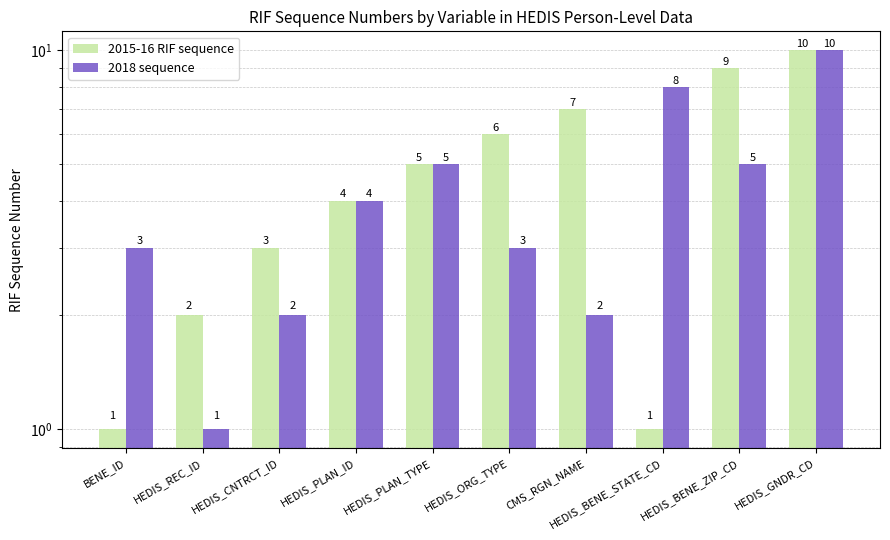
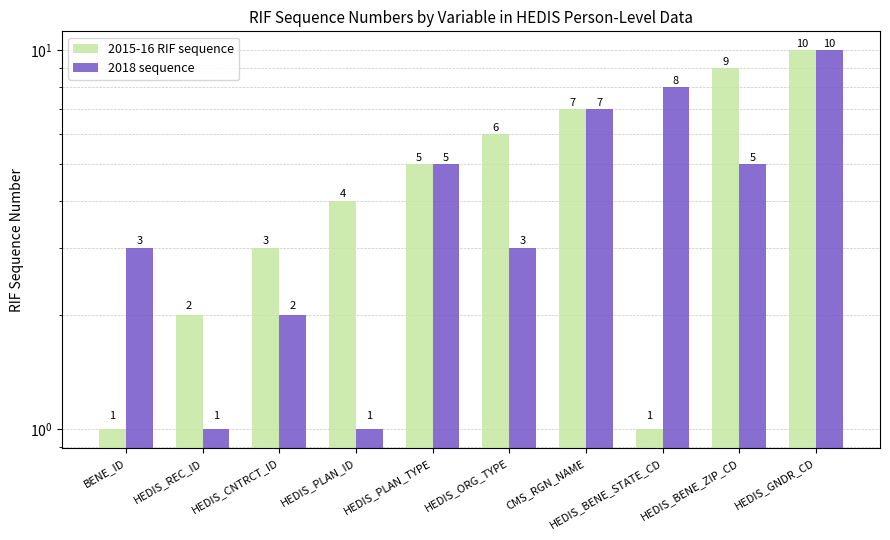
2018 sequence, HEDIS_PLAN_ID: 4 -> 1
2018 sequence, CMS_RGN_NAME: 2 -> 7
